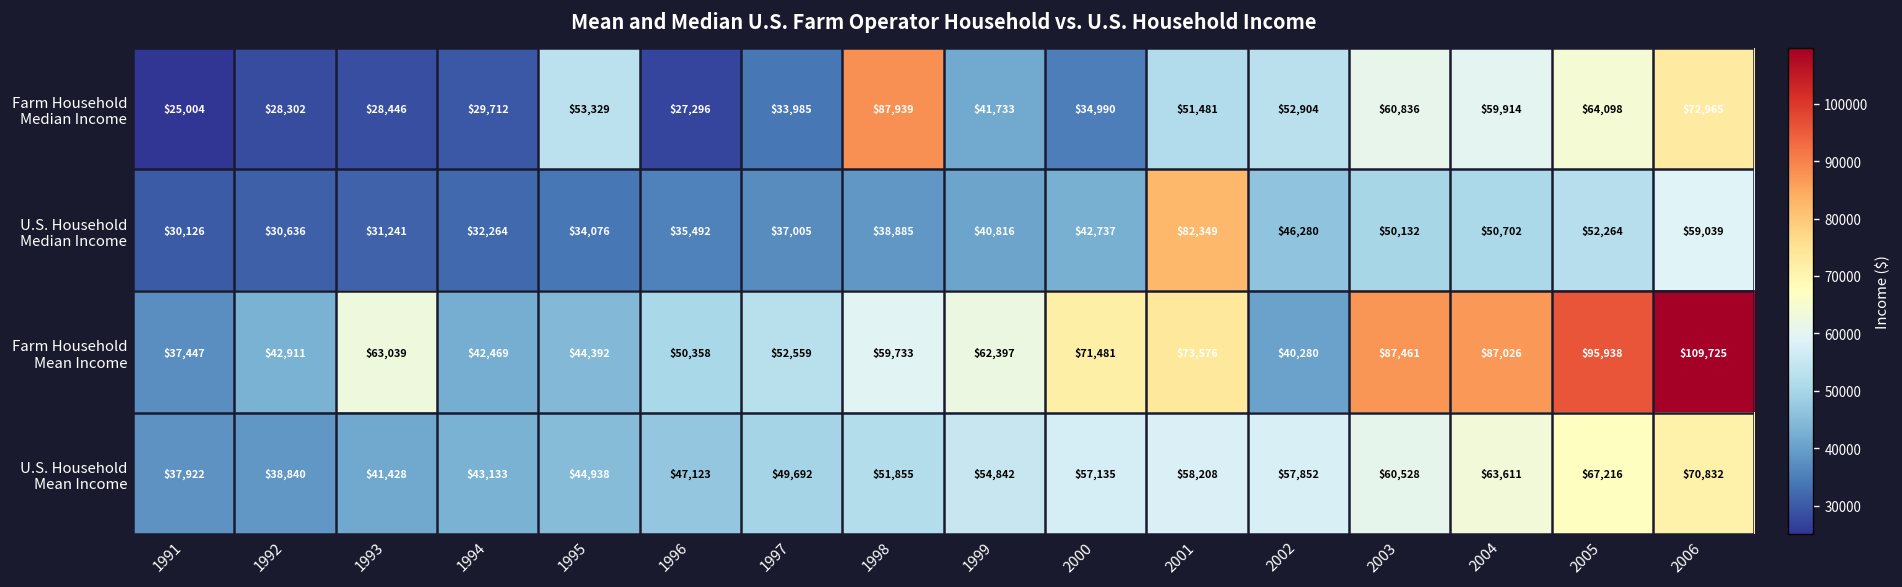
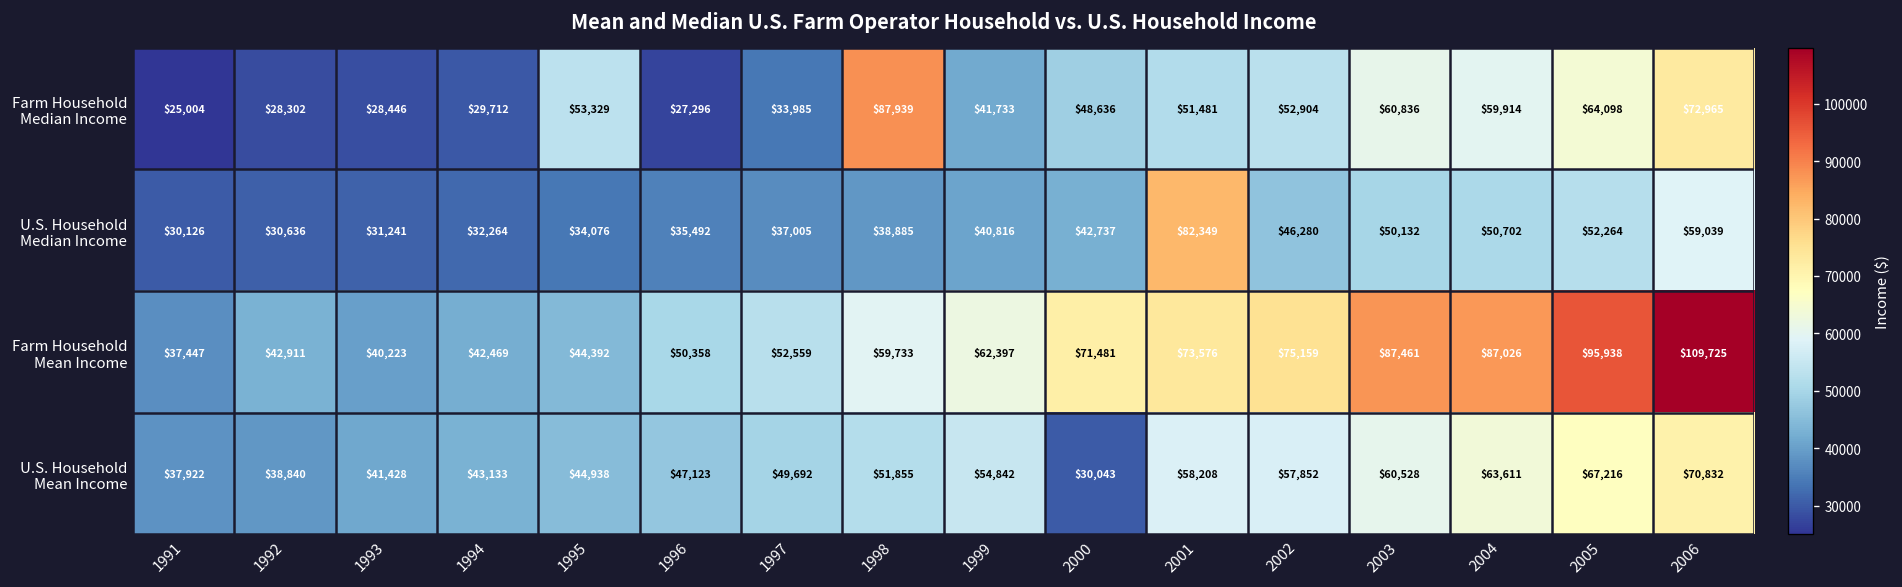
Farm Household Median Income, 2000: $34,990 -> $48,636
Farm Household Mean Income, 1993: $63,039 -> $40,223
Farm Household Mean Income, 2002: $40,280 -> $75,159
U.S. Household Mean Income, 2000: $57,135 -> $30,043
